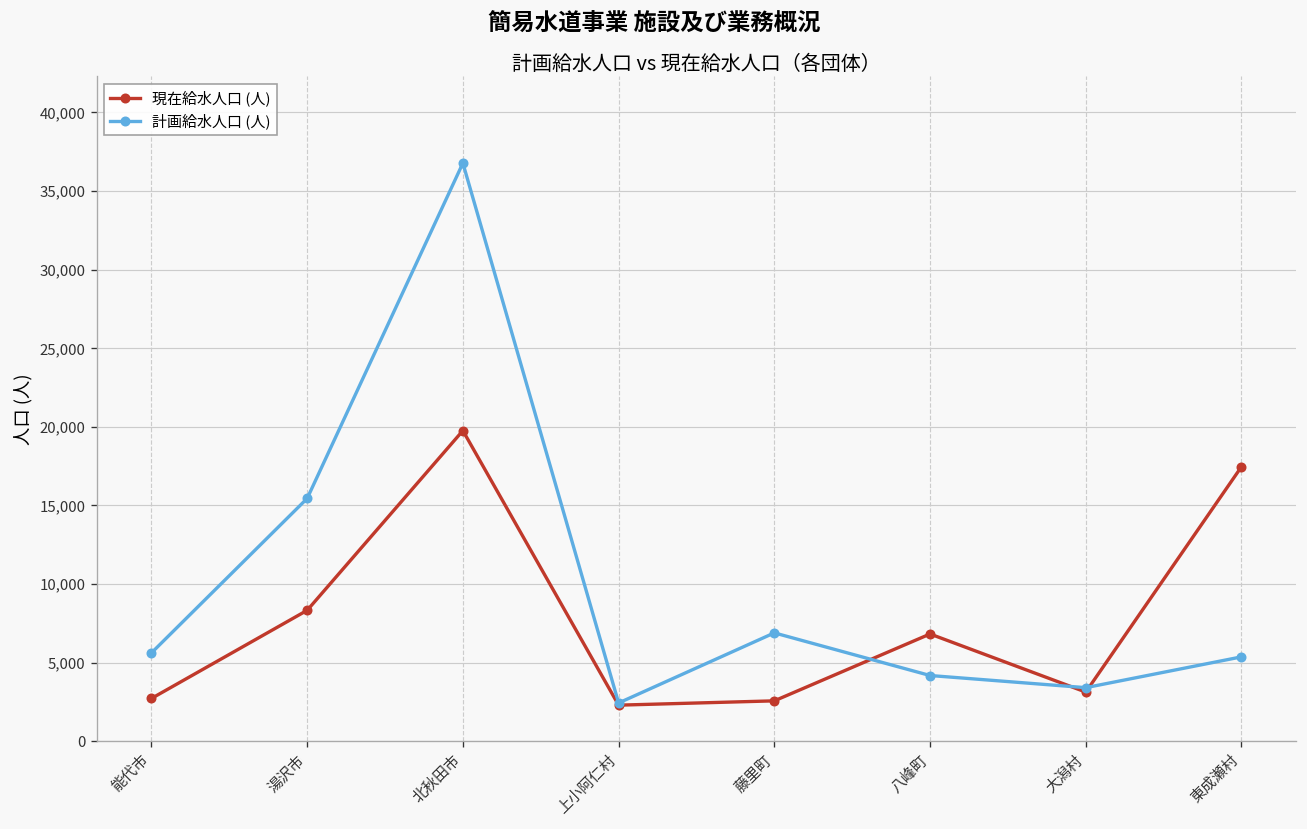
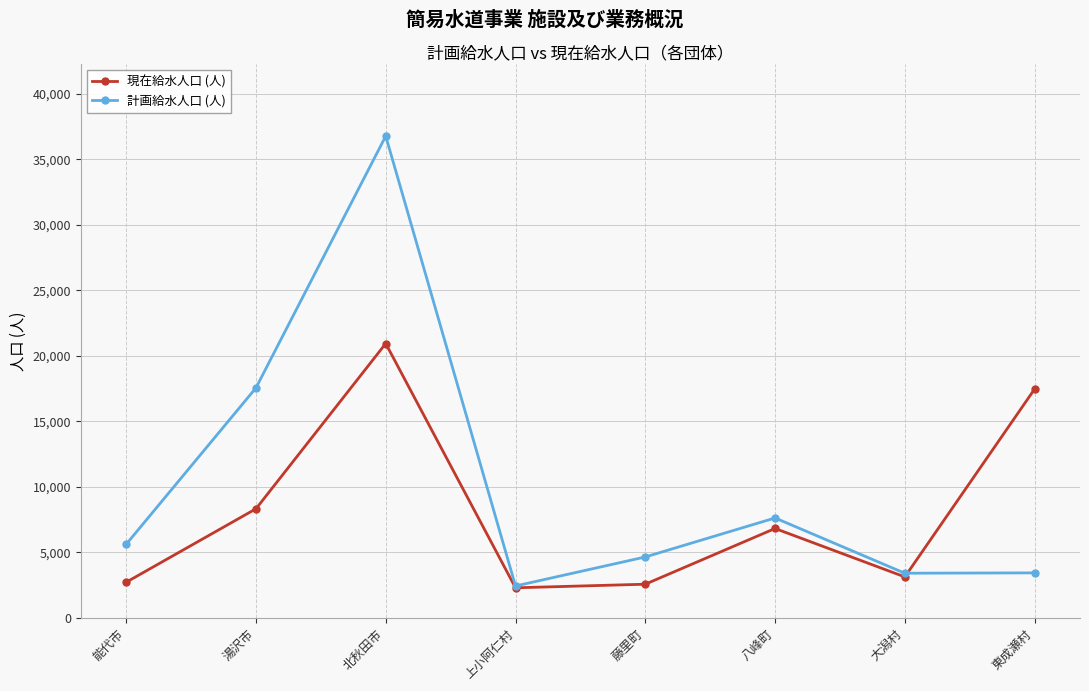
計画給水人口 (人), 湯沢市: 15,400 -> 17,600
現在給水人口 (人), 北秋田市: 19,800 -> 20,900
計画給水人口 (人), 藤里町: 6,900 -> 4,700
計画給水人口 (人), 八峰町: 4,200 -> 7,600
計画給水人口 (人), 東成瀬村: 5,400 -> 3,400
